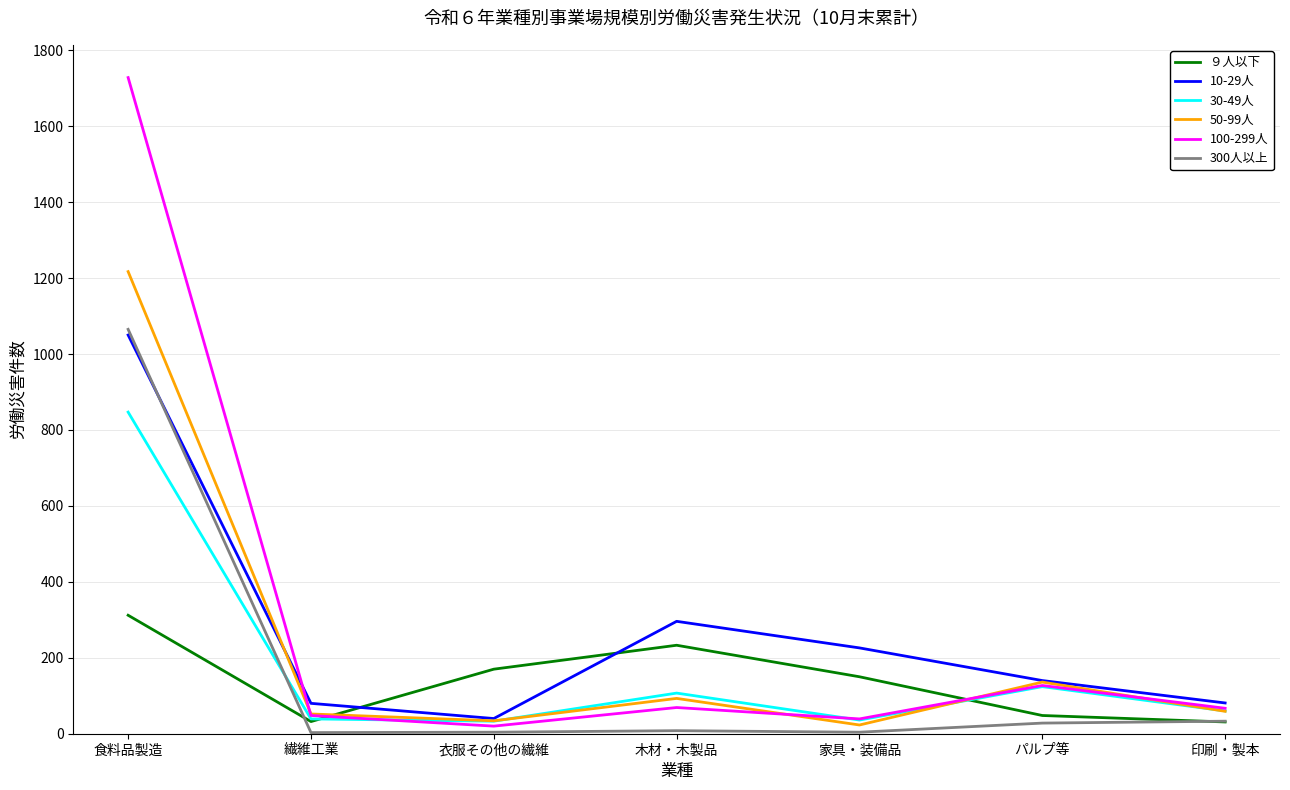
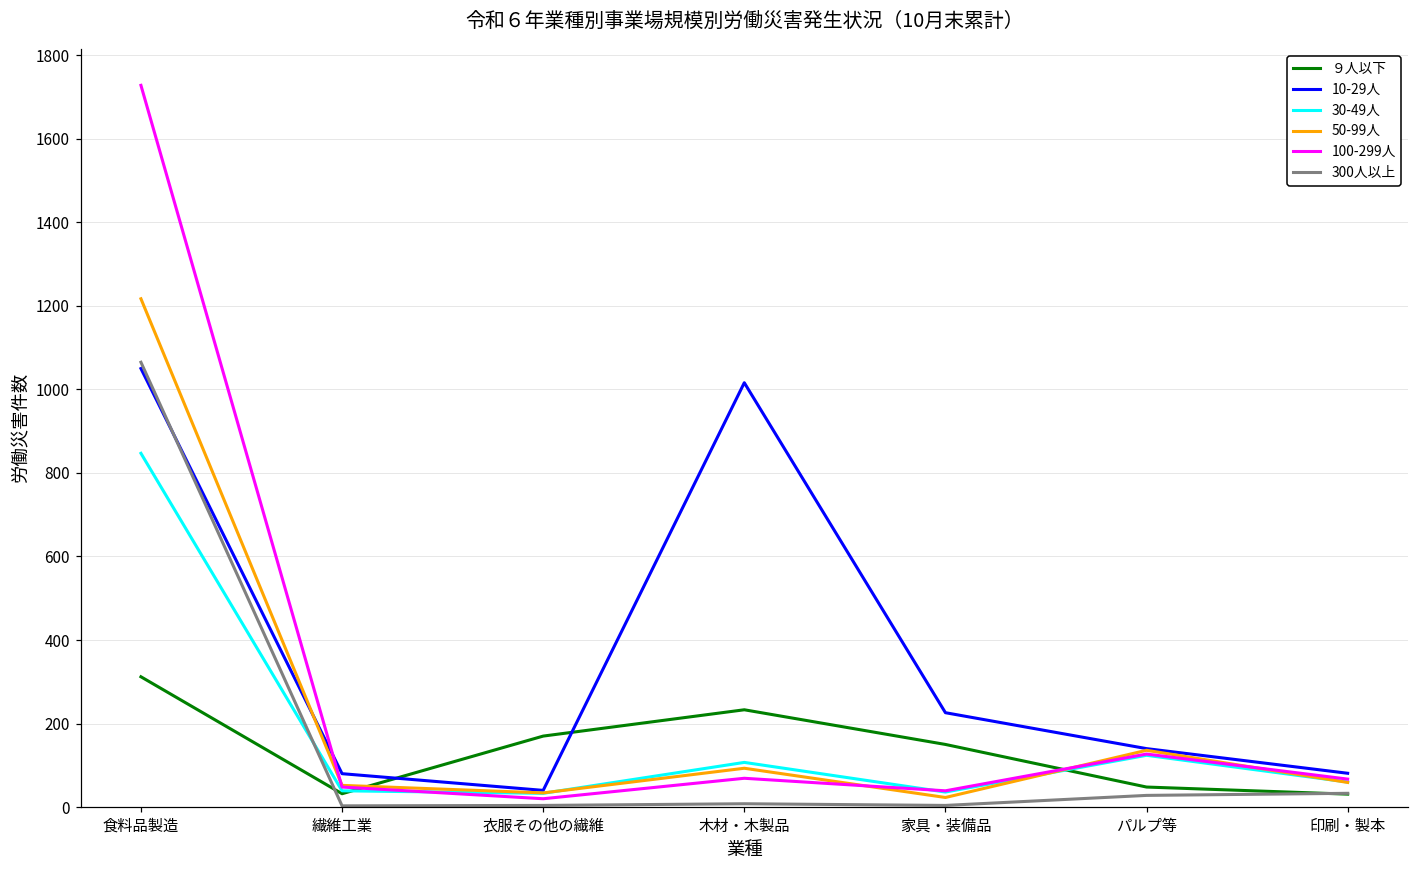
10-29人, 木材・木製品: 300 -> 1020
